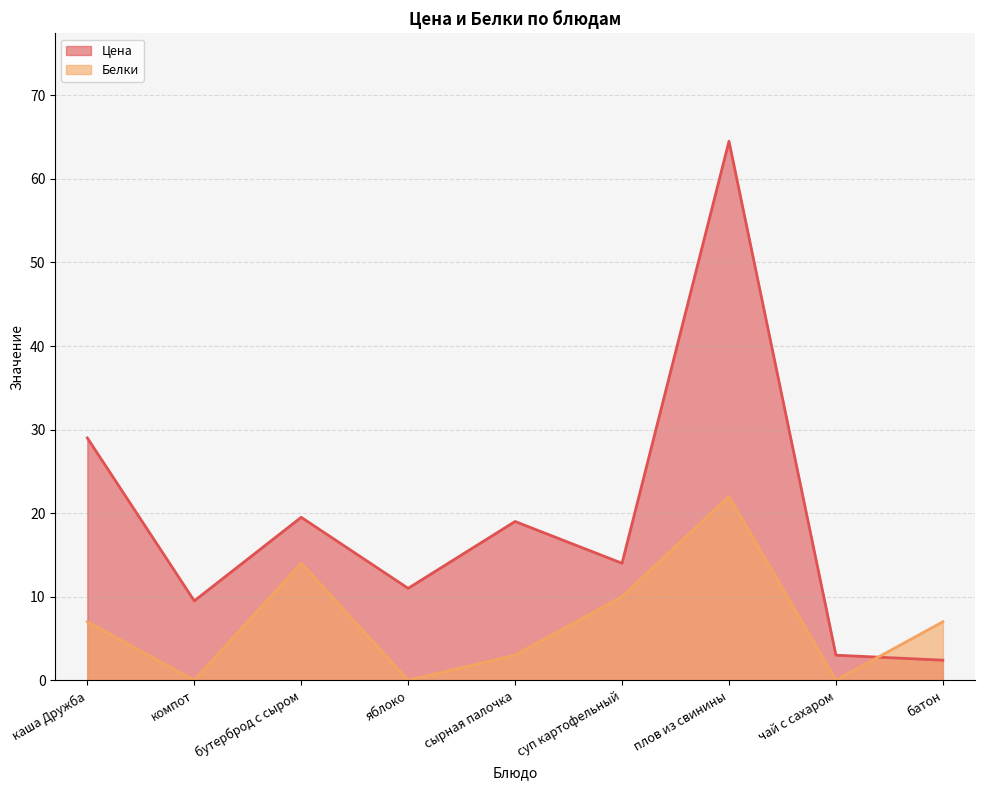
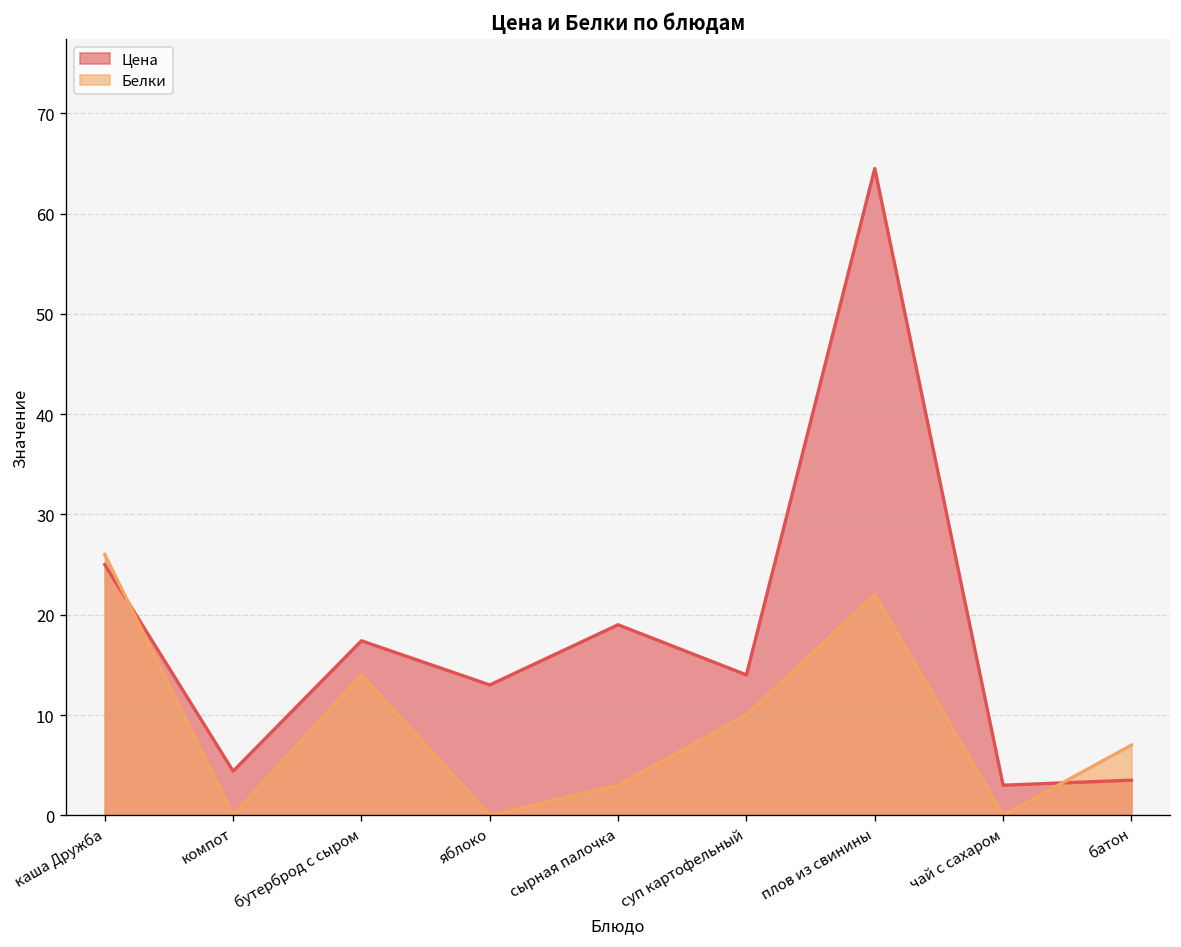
Цена, каша Дружба: 29 -> 25
Белки, каша Дружба: 7 -> 26
Цена, компот: 10 -> 4
Цена, бутерброд с сыром: 20 -> 17
Цена, яблоко: 11 -> 13
Цена, батон: 2 -> 4
